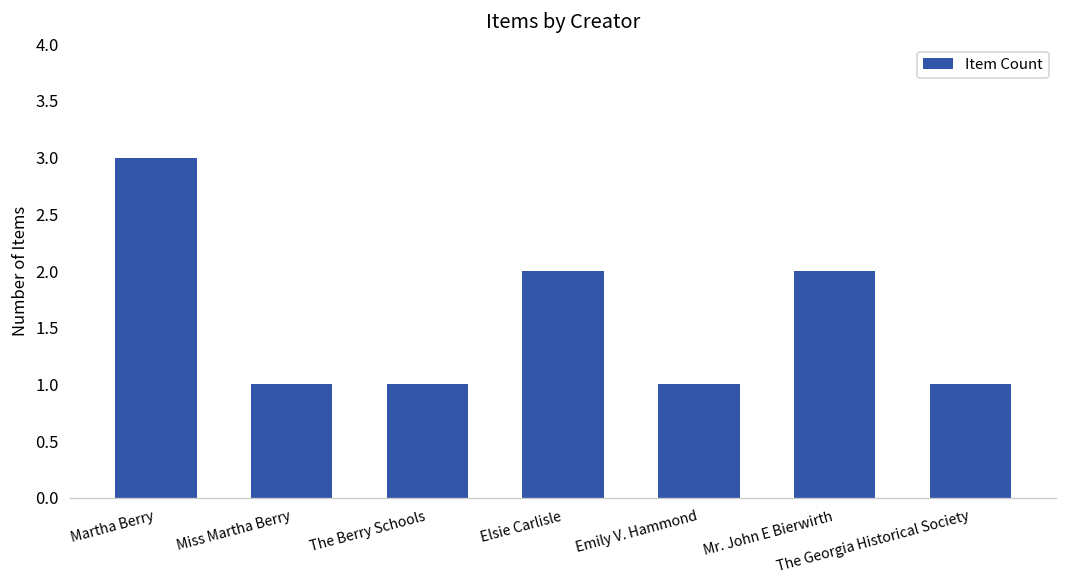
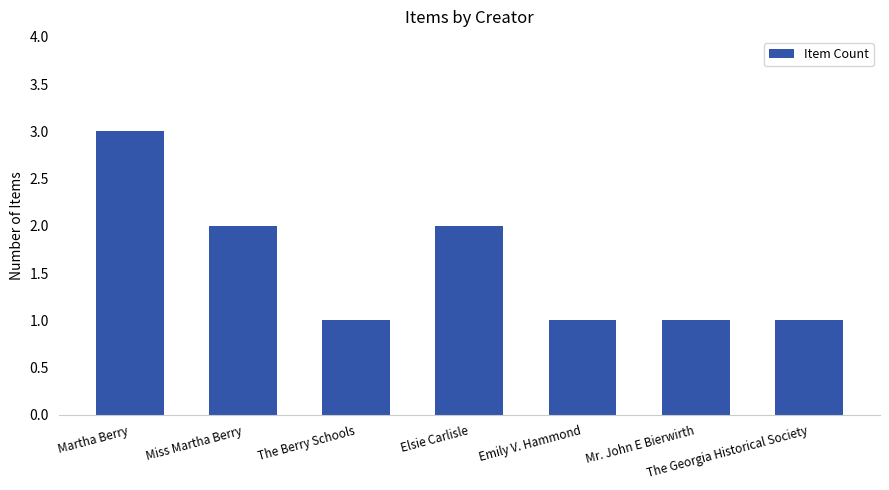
Miss Martha Berry: 1 -> 2
Mr. John E Bierwirth: 2 -> 1
